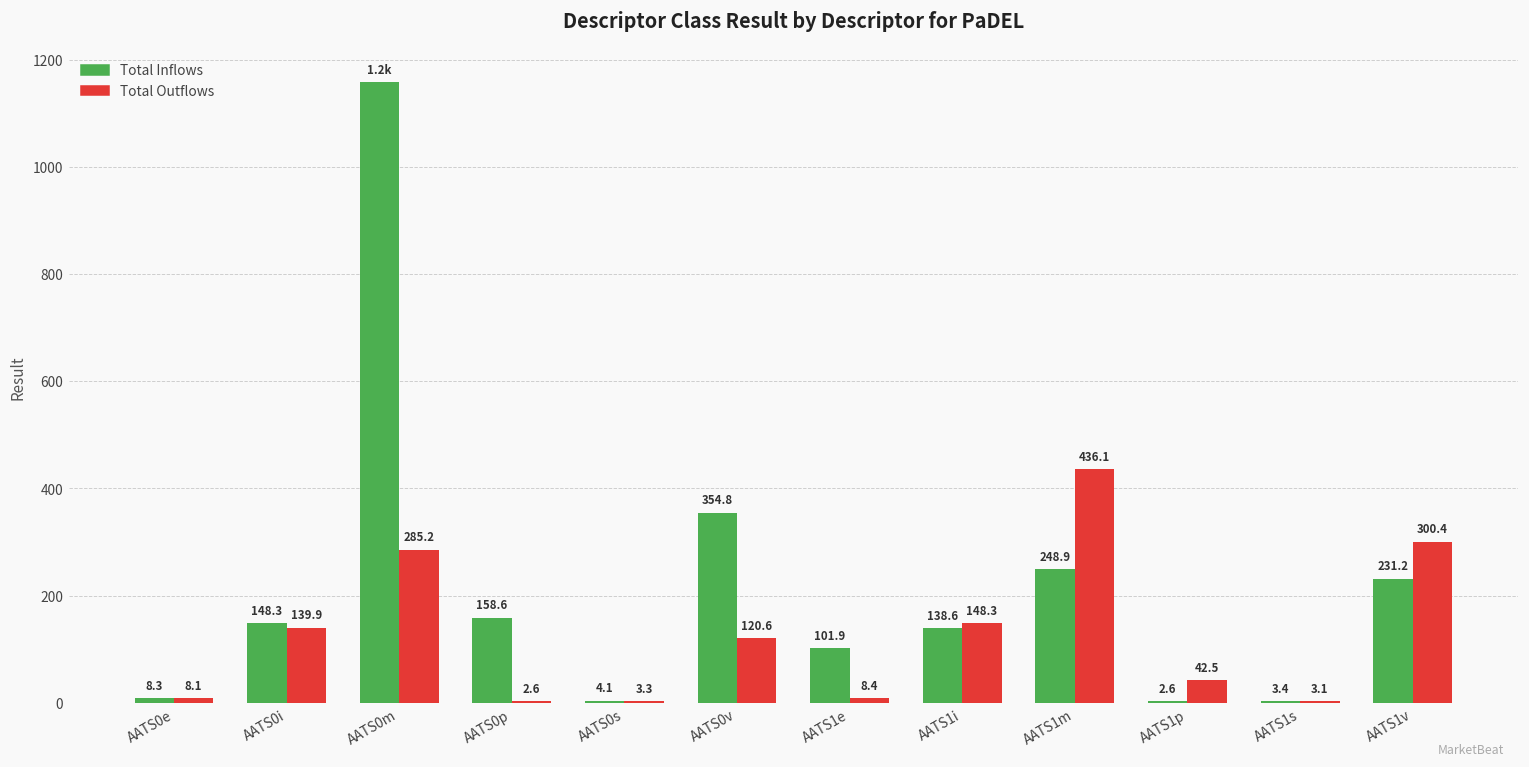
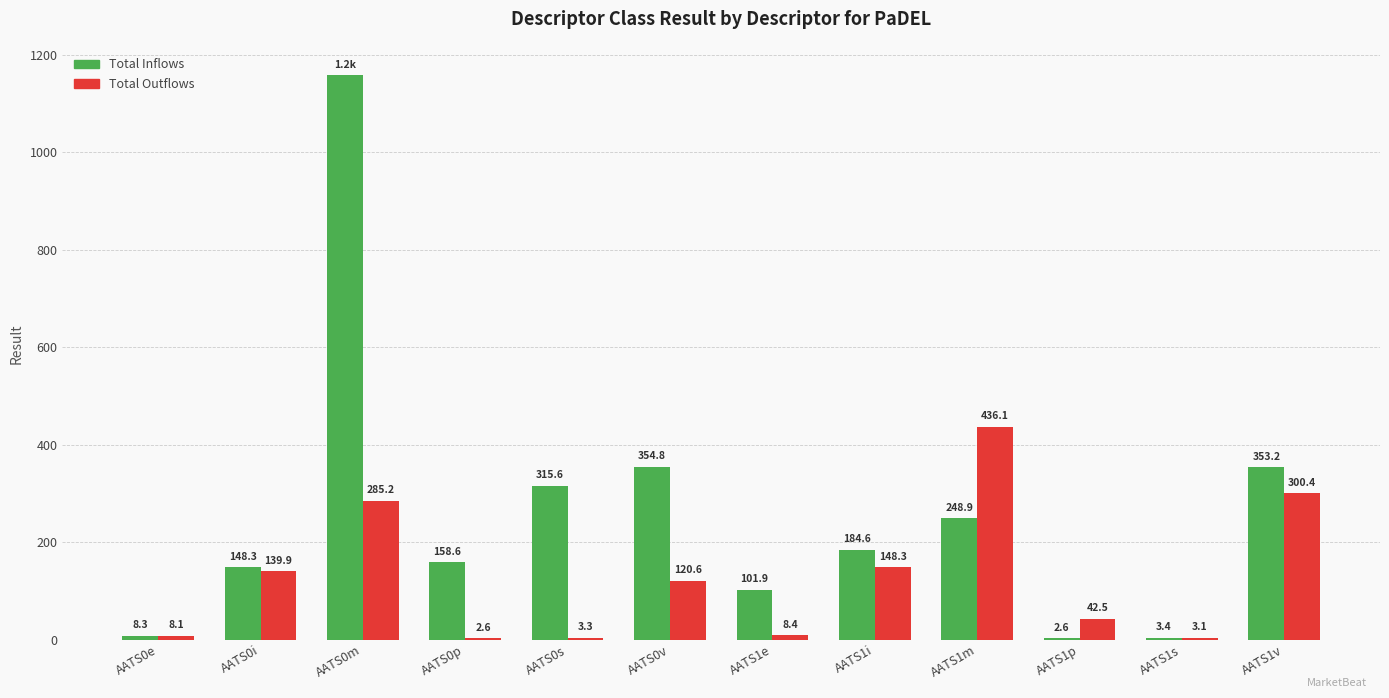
Total Inflows, AATS0s: 4.1 -> 315.6
Total Inflows, AATS1i: 138.6 -> 184.6
Total Inflows, AATS1v: 231.2 -> 353.2
